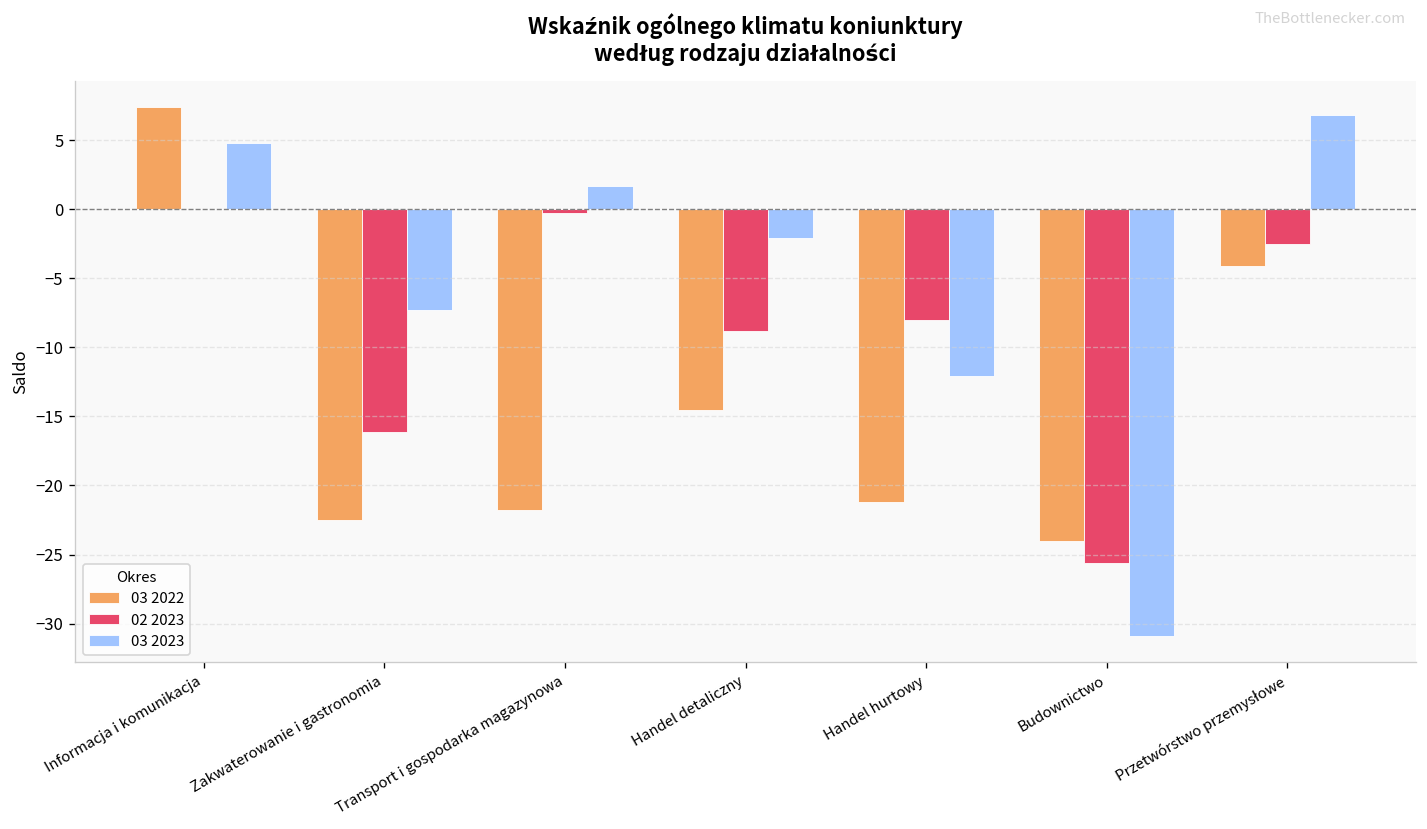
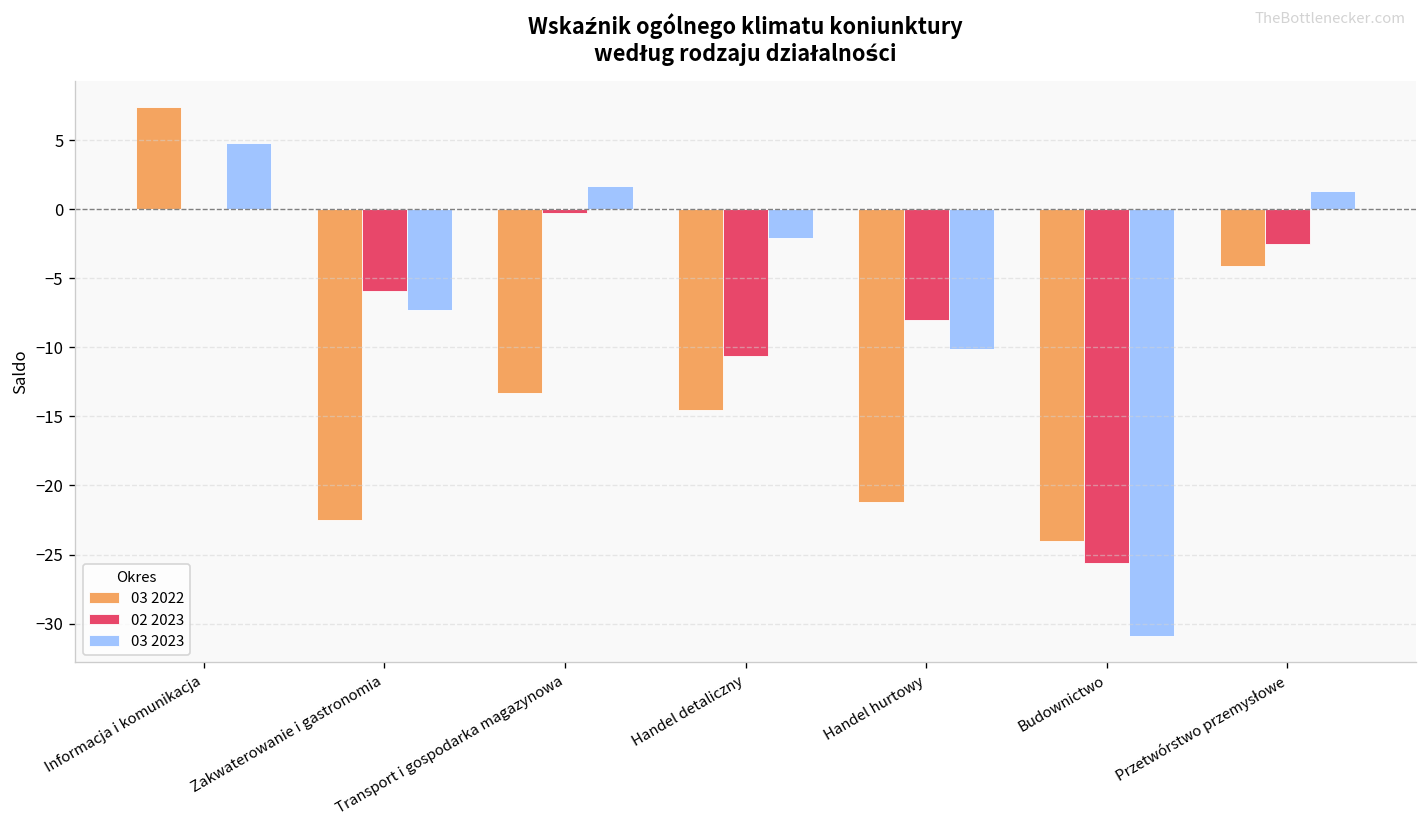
02 2023, Zakwaterowanie i gastronomia: -16.1 -> -5.9
03 2022, Transport i gospodarka magazynowa: -21.8 -> -13.3
02 2023, Handel detaliczny: -8.8 -> -10.6
03 2023, Handel hurtowy: -12.1 -> -10.1
03 2023, Przetwórstwo przemysłowe: 6.8 -> 1.3
